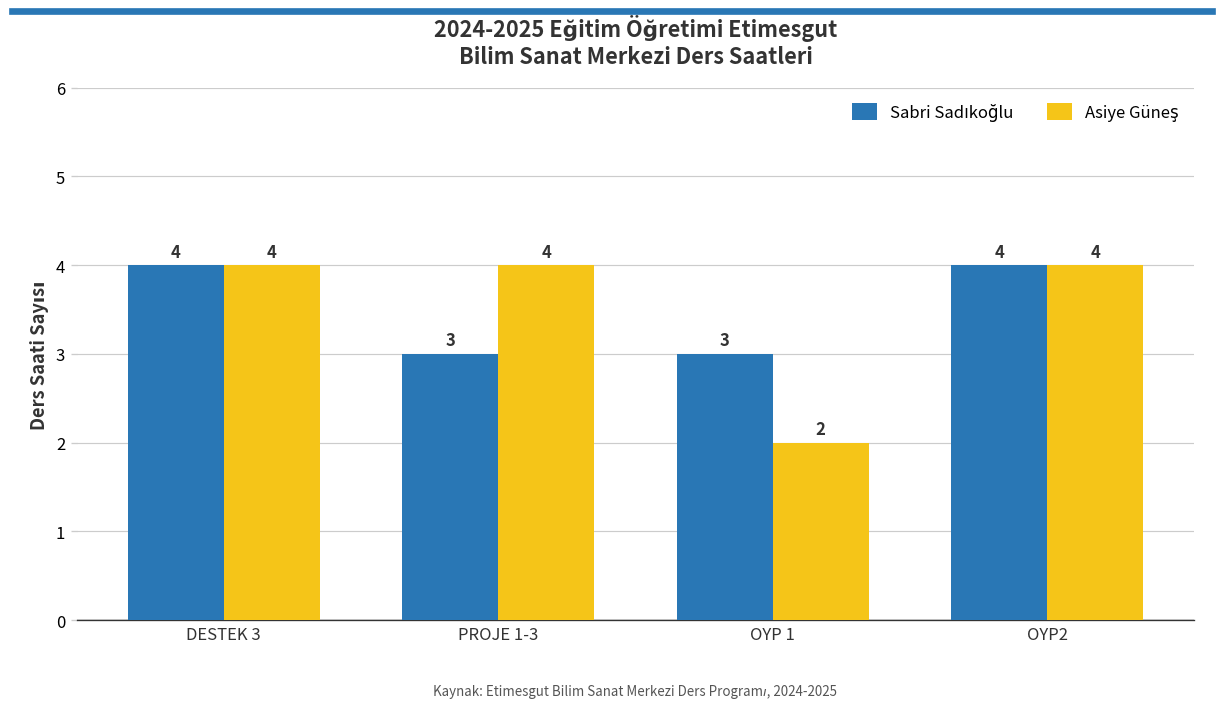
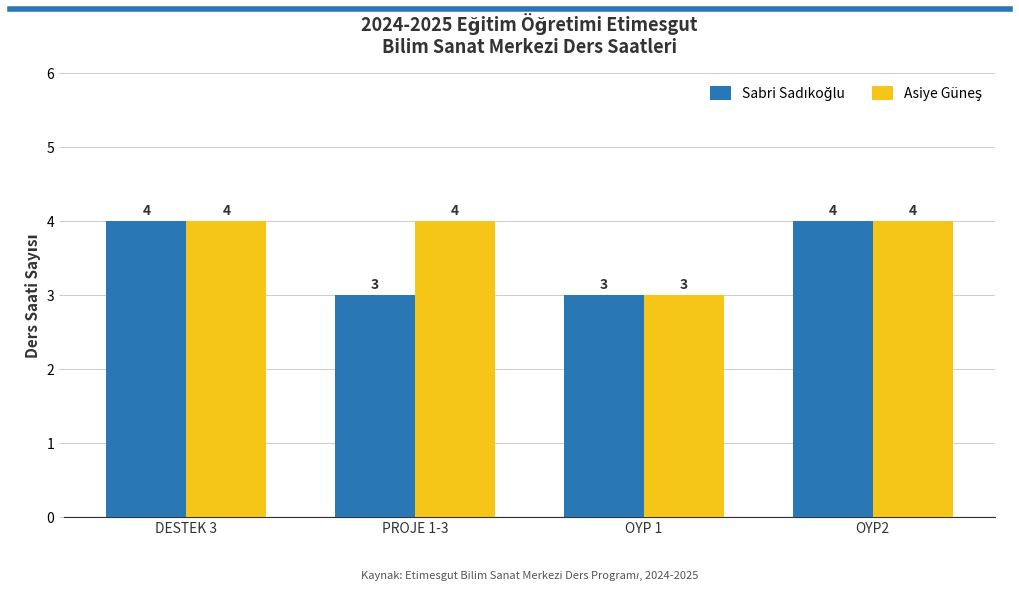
Asiye Güneş, OYP 1: 2 -> 3
